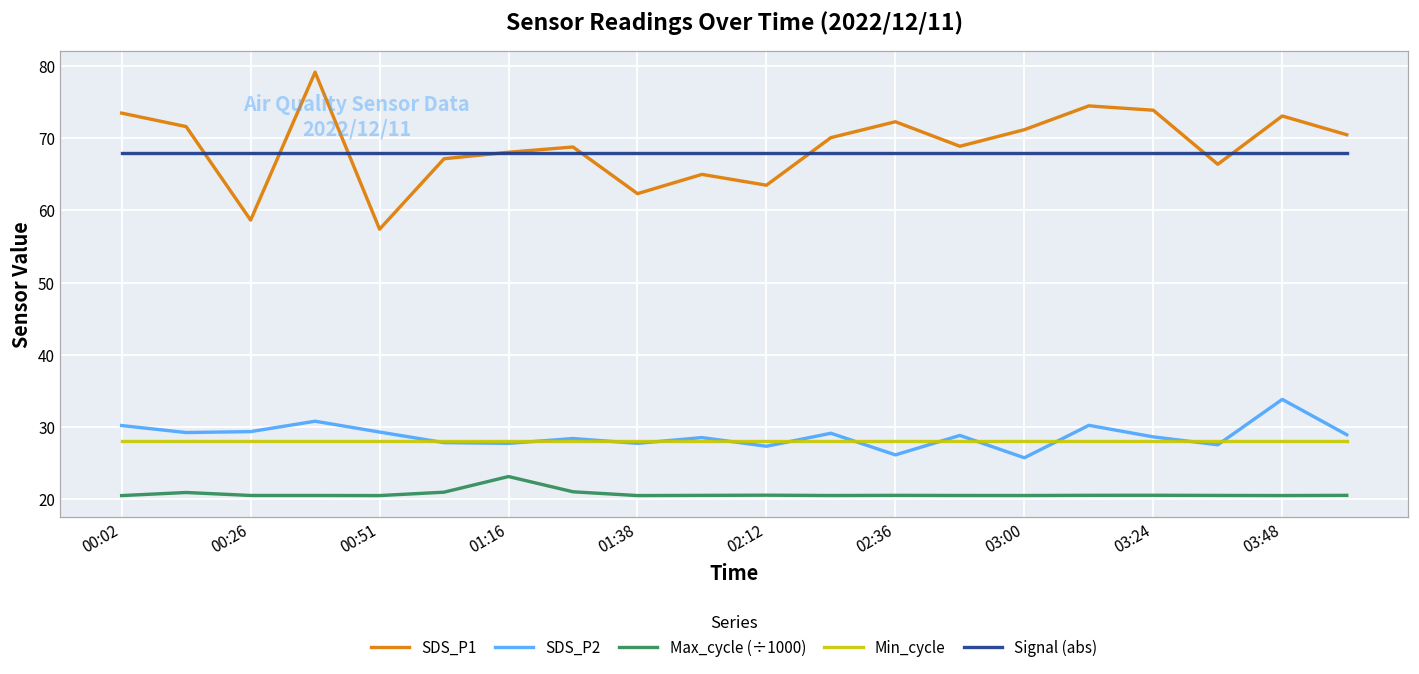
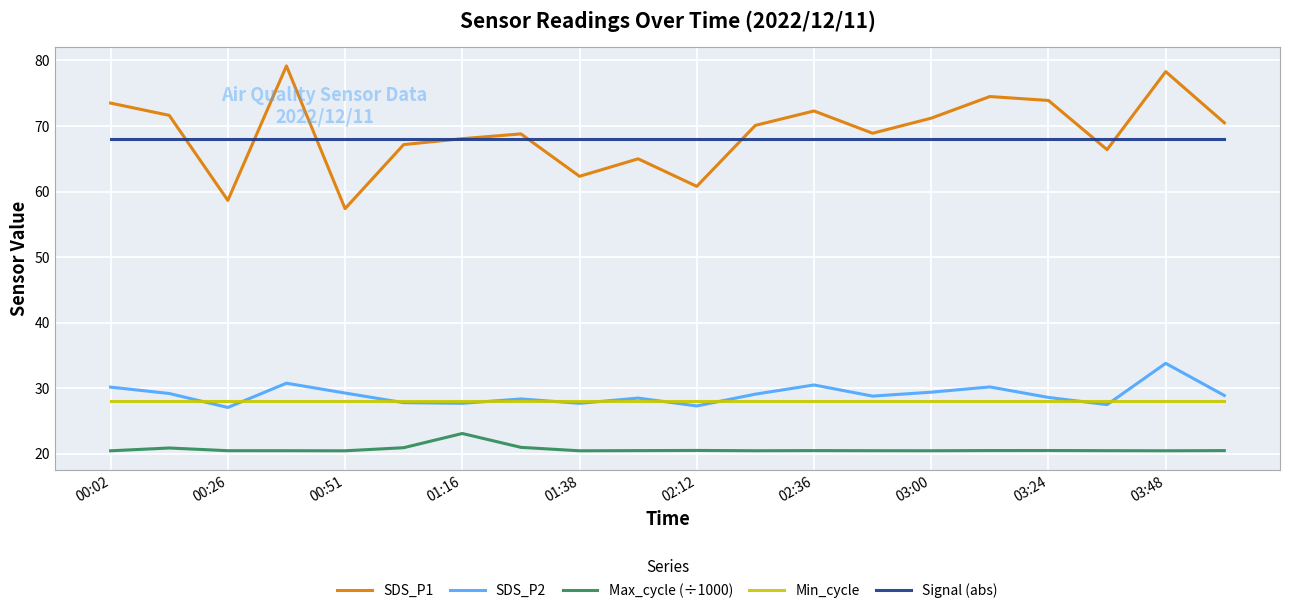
SDS_P2, 00:26: 29 -> 27
SDS_P1, 02:12: 64 -> 61
SDS_P2, 02:36: 26 -> 31
SDS_P2, 03:00: 26 -> 29
SDS_P1, 03:48: 73 -> 78
